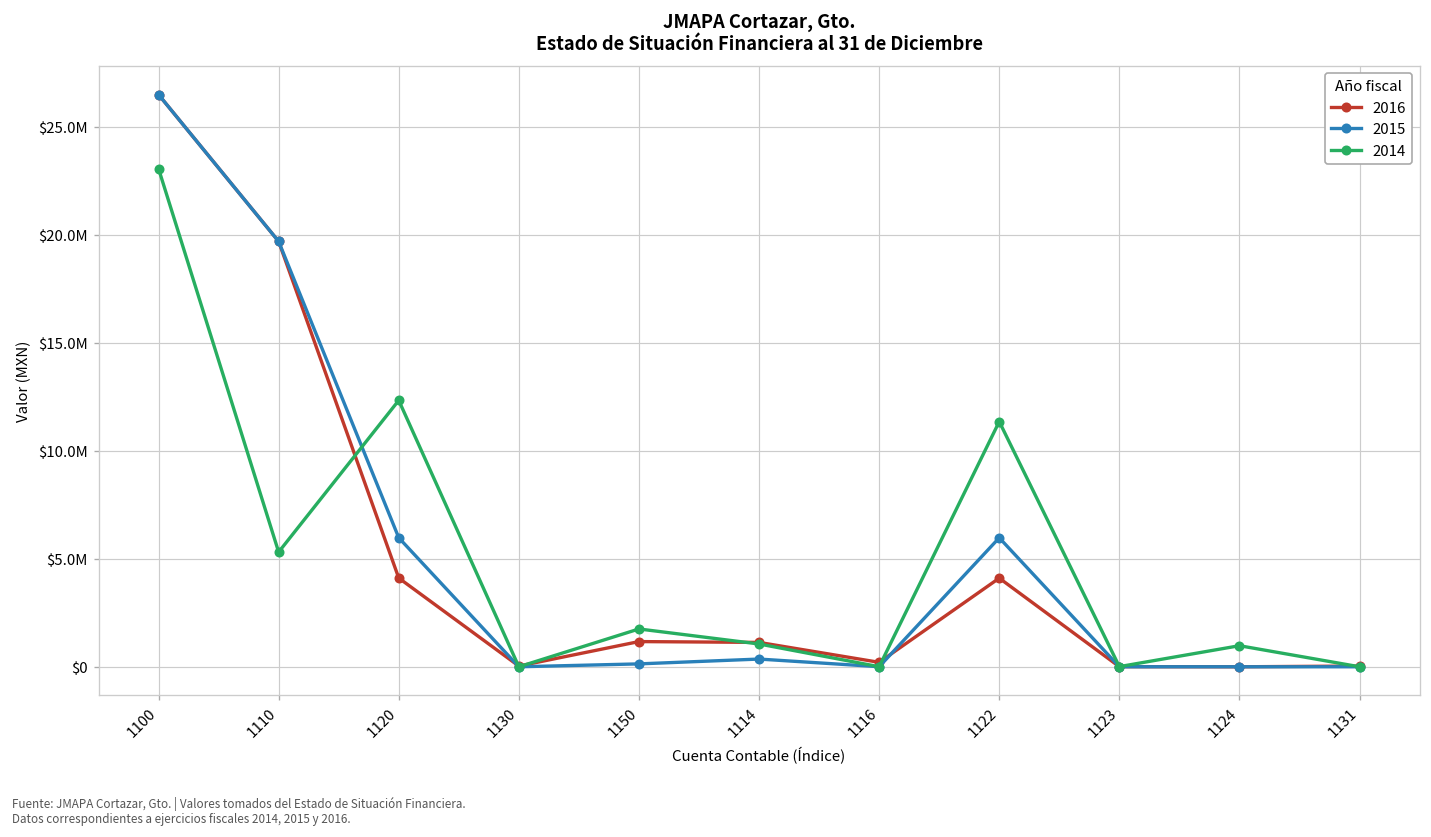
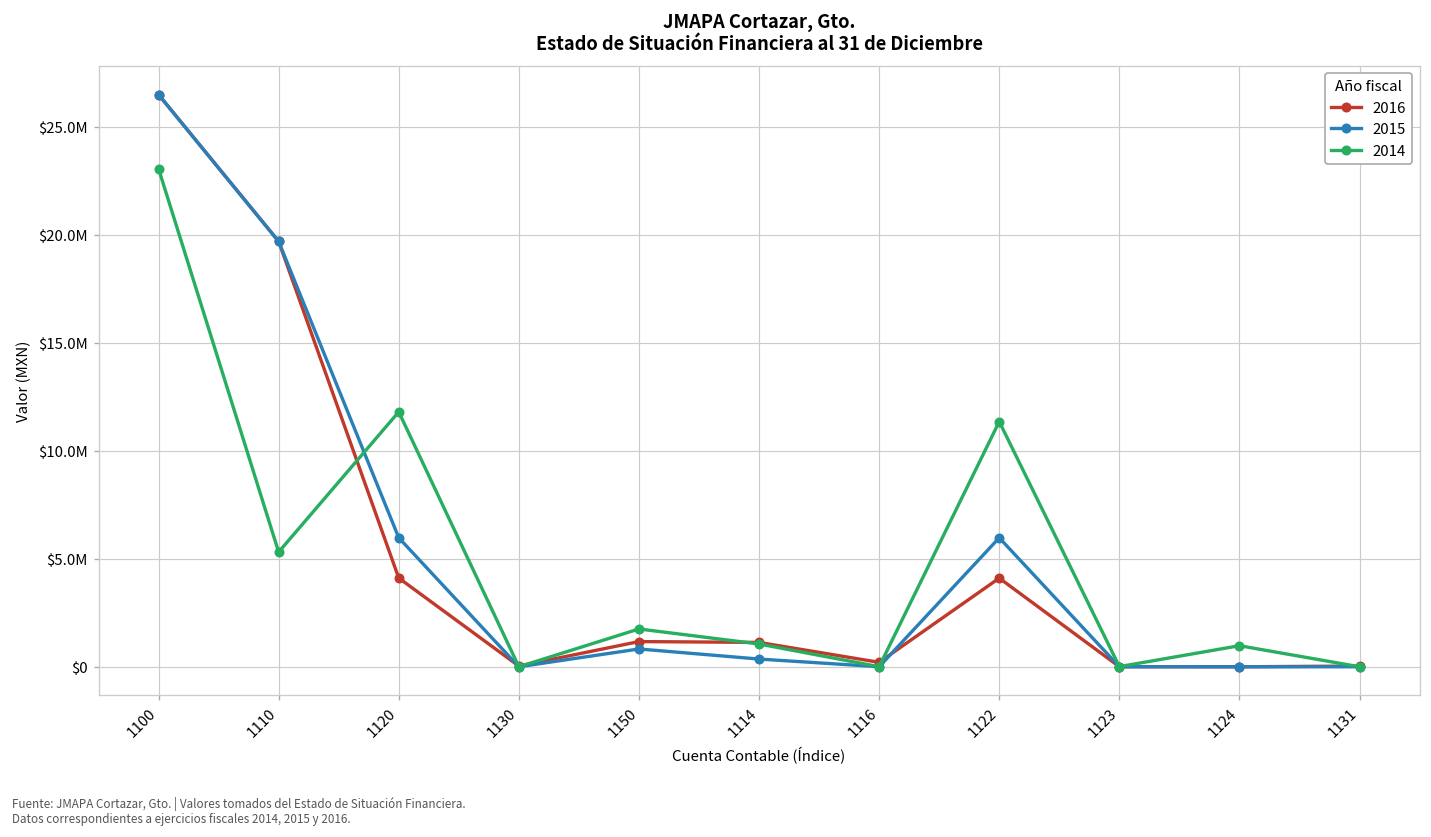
2014, 1120: $12300000 -> $11800000
2015, 1150: $100000 -> $800000
